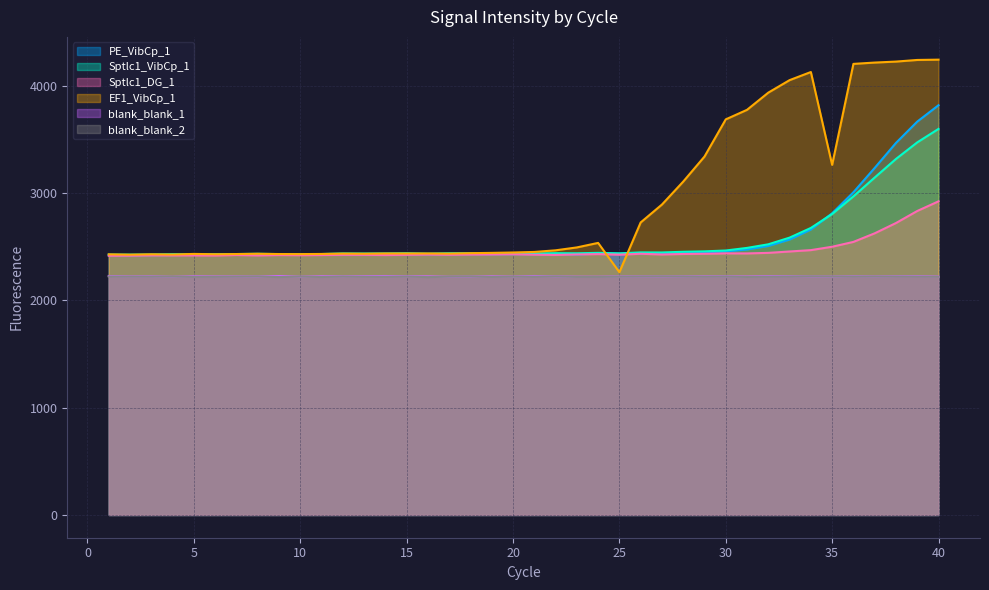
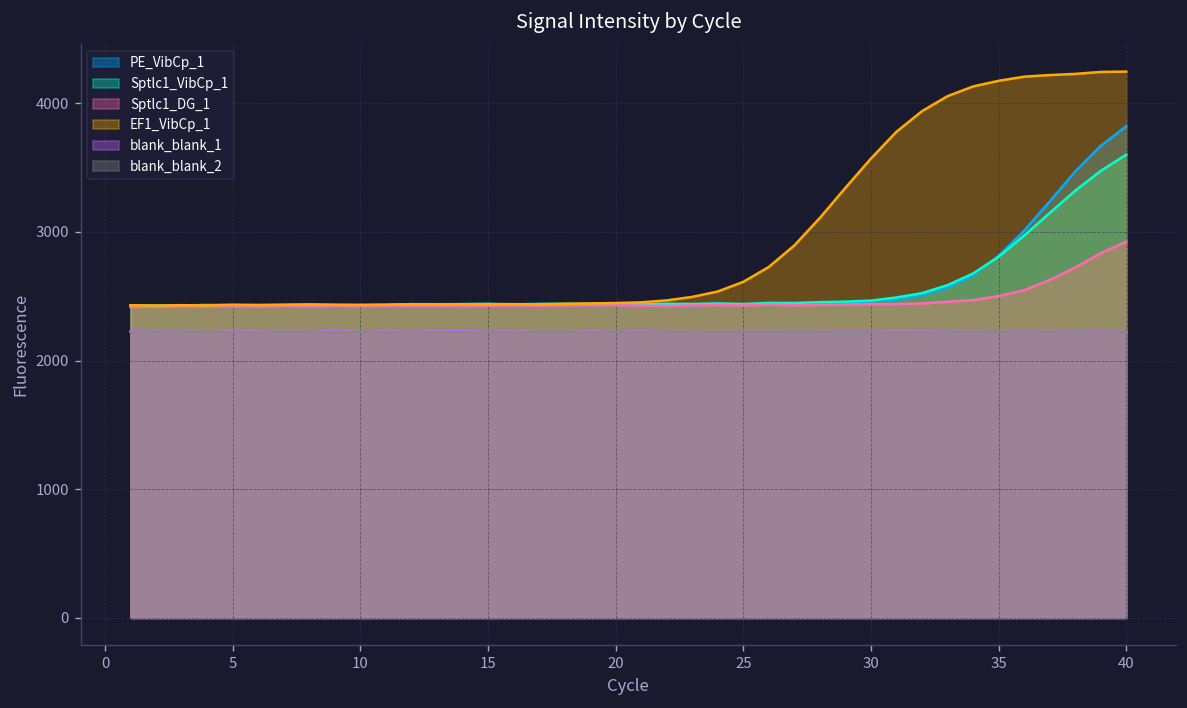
EF1_VibCp_1, 25: 2260 -> 2610
EF1_VibCp_1, 30: 3690 -> 3570
EF1_VibCp_1, 35: 3260 -> 4170
